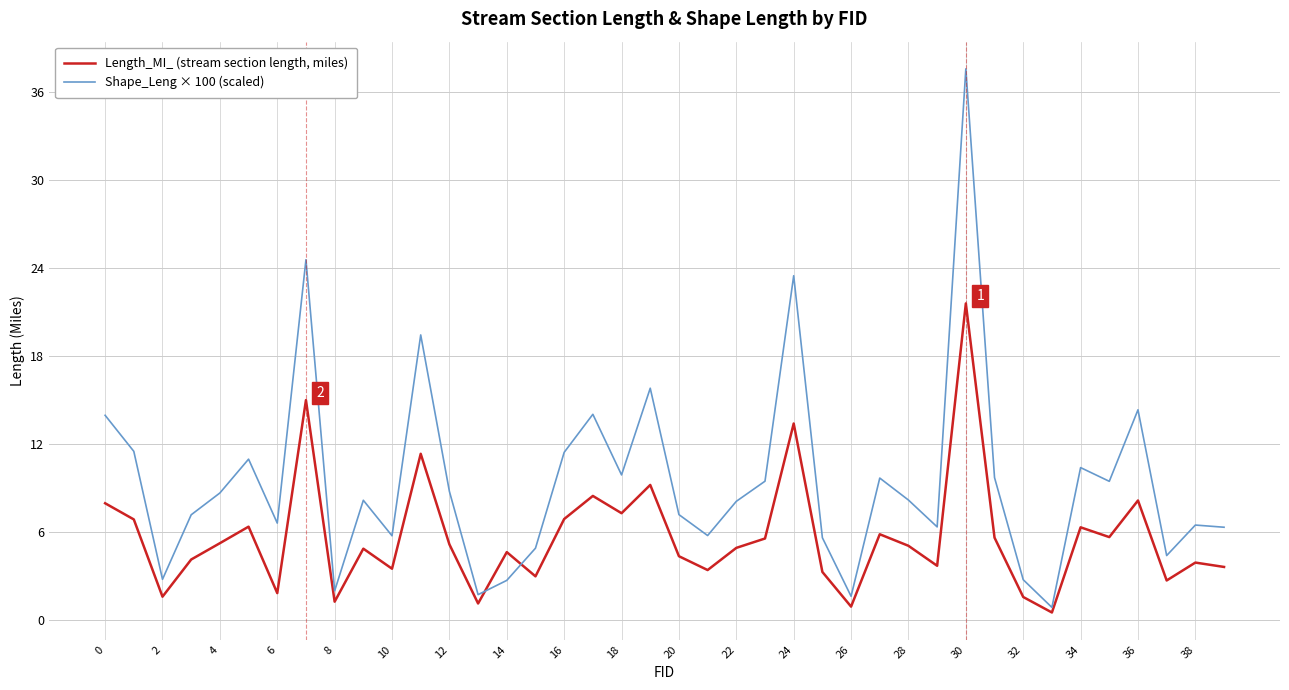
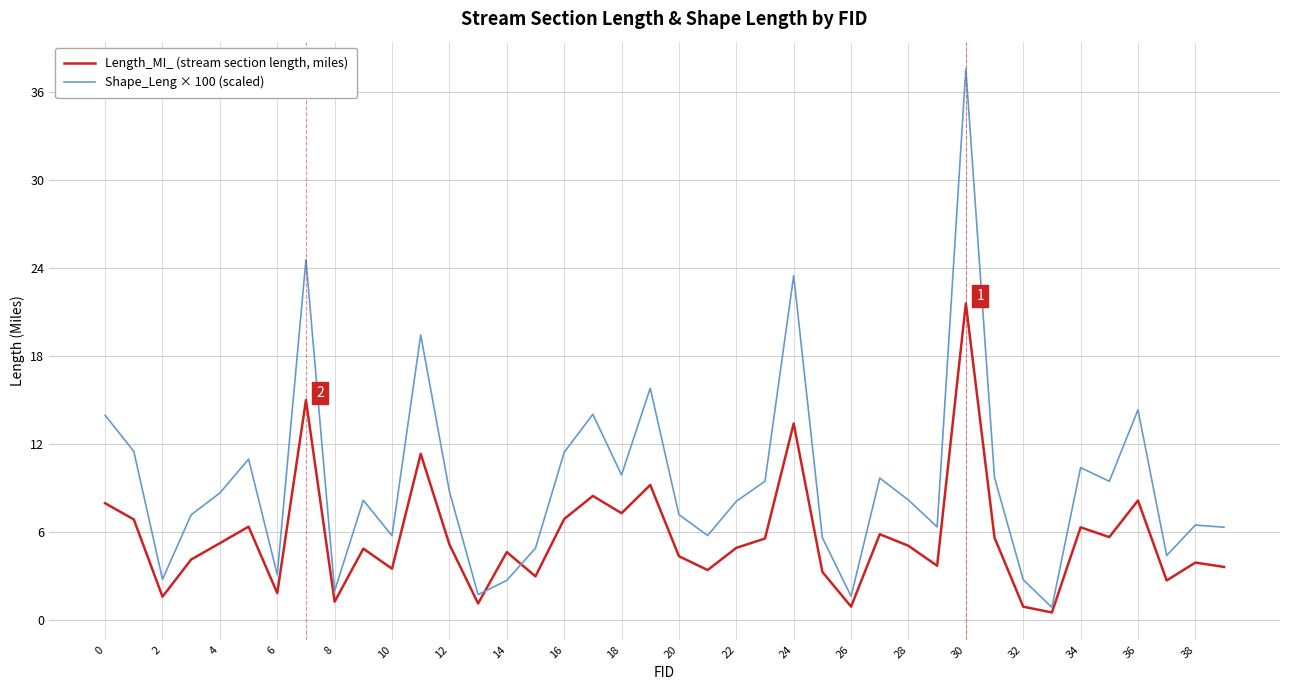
Shape_Leng × 100 (scaled), 6: 6.6 -> 3.1
Length_MI_ (stream section length, miles), 32: 1.6 -> 0.9
